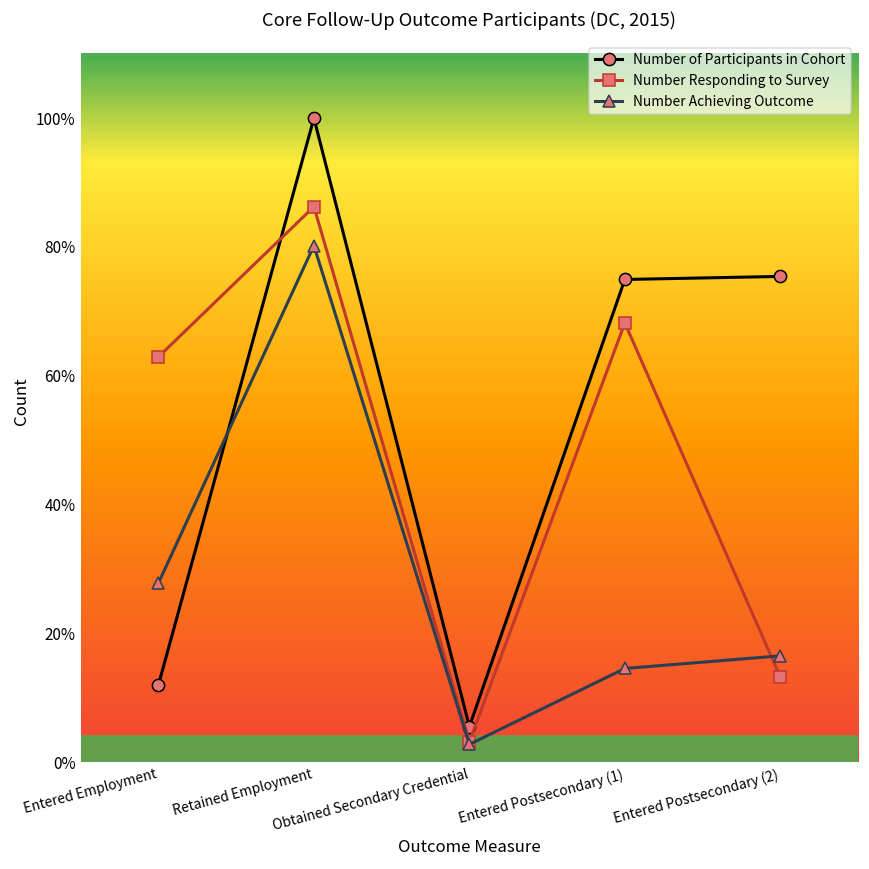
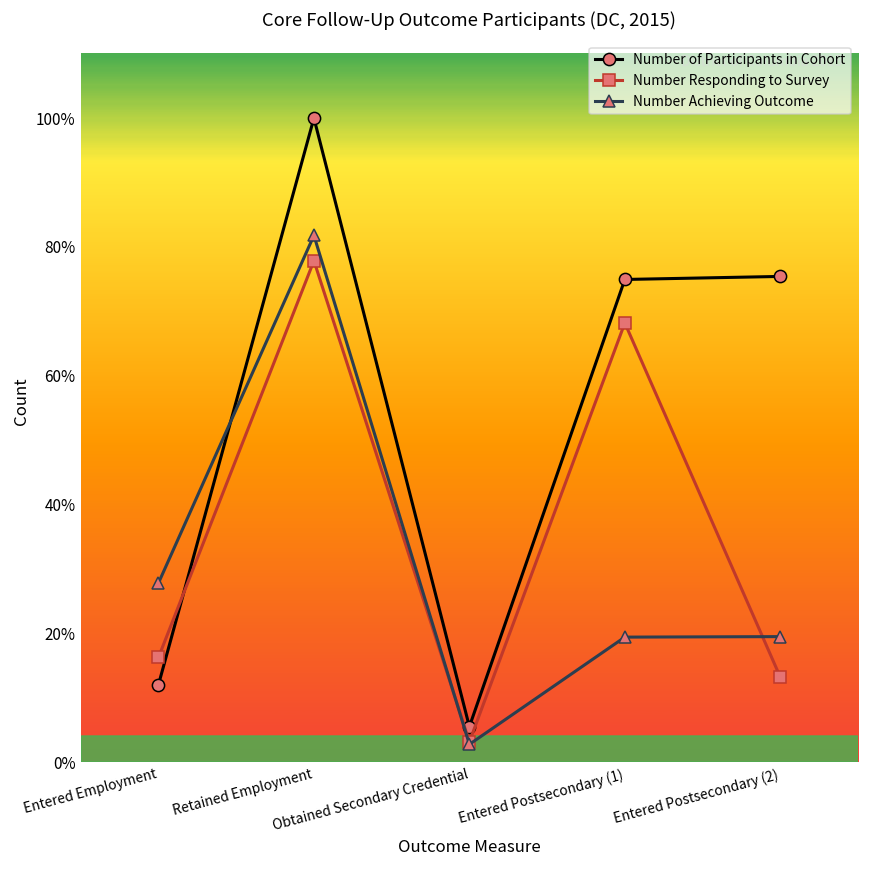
Number Responding to Survey, Entered Employment: 63% -> 16%
Number Responding to Survey, Retained Employment: 86% -> 78%
Number Achieving Outcome, Retained Employment: 80% -> 82%
Number Achieving Outcome, Entered Postsecondary (1): 15% -> 19%
Number Achieving Outcome, Entered Postsecondary (2): 16% -> 19%
